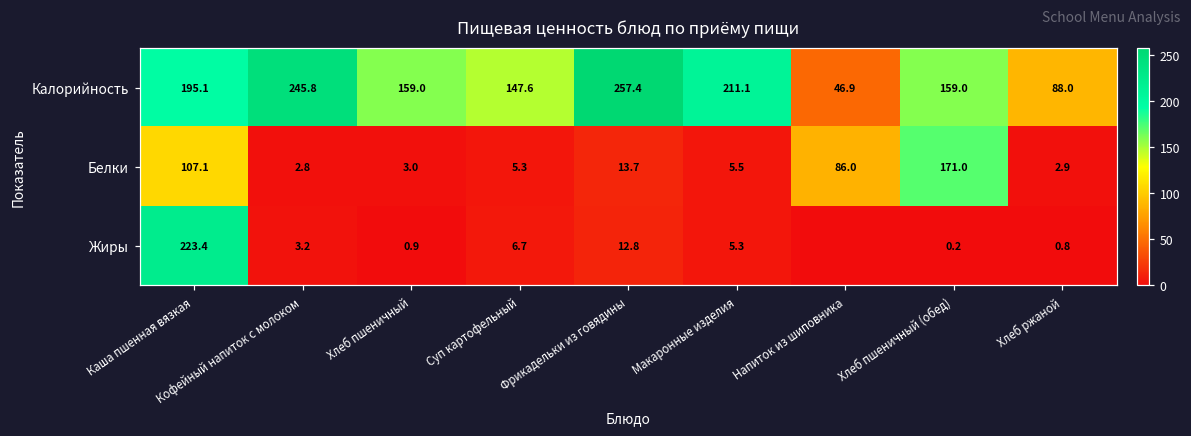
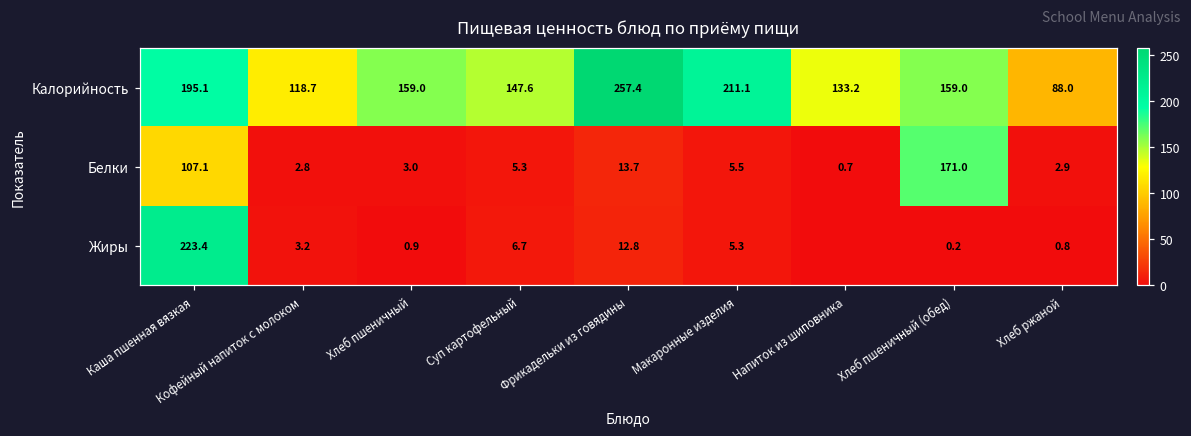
Калорийность, Кофейный напиток с молоком: 245.8 -> 118.7
Калорийность, Напиток из шиповника: 46.9 -> 133.2
Белки, Напиток из шиповника: 86.0 -> 0.7
